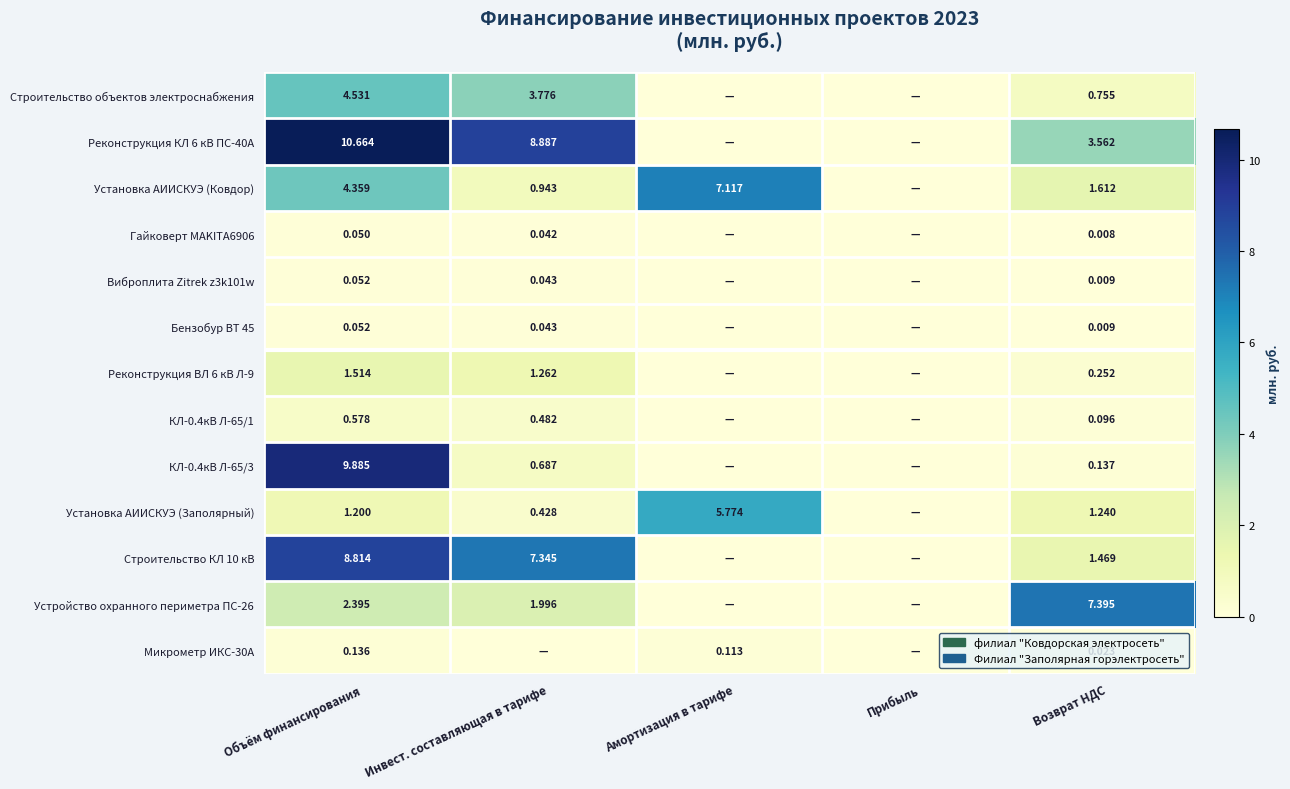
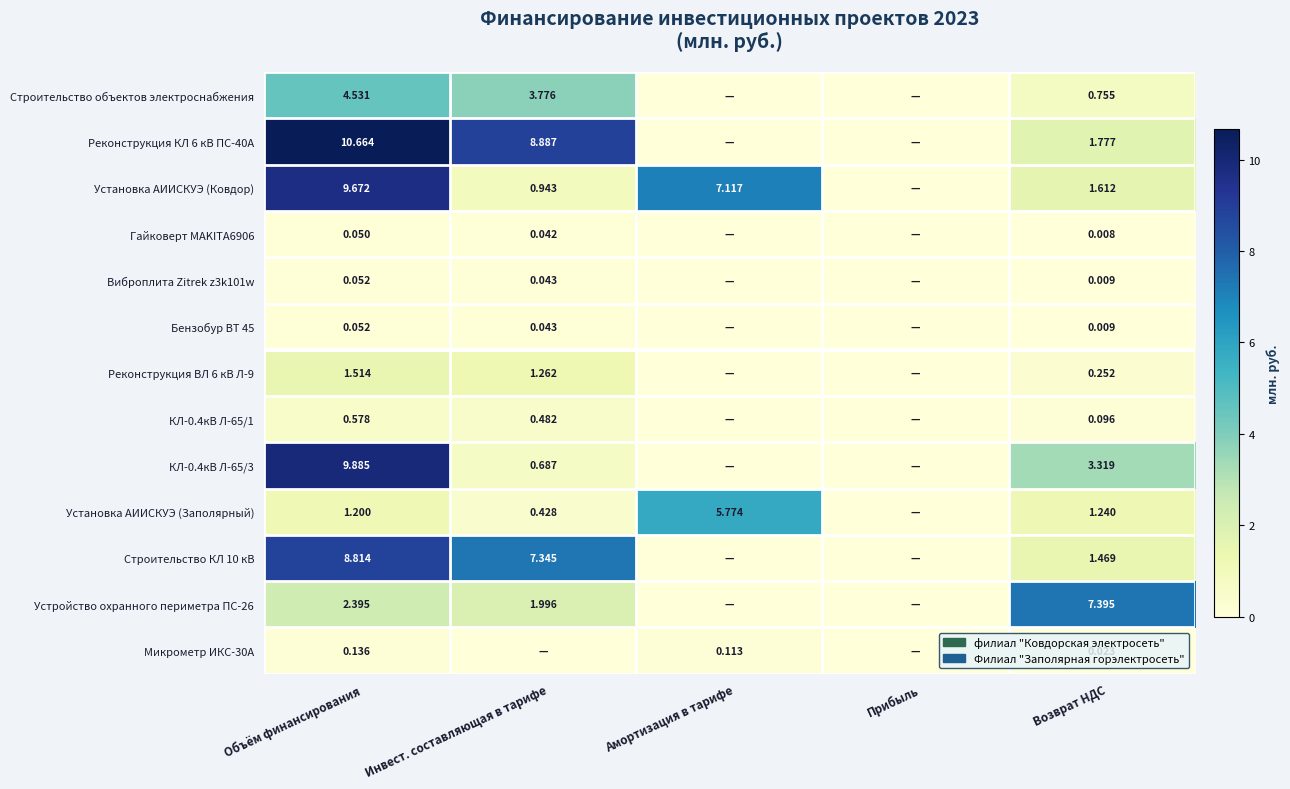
Реконструкция КЛ 6 кВ ПС-40А, Возврат НДС: 3.562 -> 1.777
Установка АИИСКУЭ (Ковдор), Объём финансирования: 4.359 -> 9.672
КЛ-0.4кВ Л-65/3, Возврат НДС: 0.137 -> 3.319
